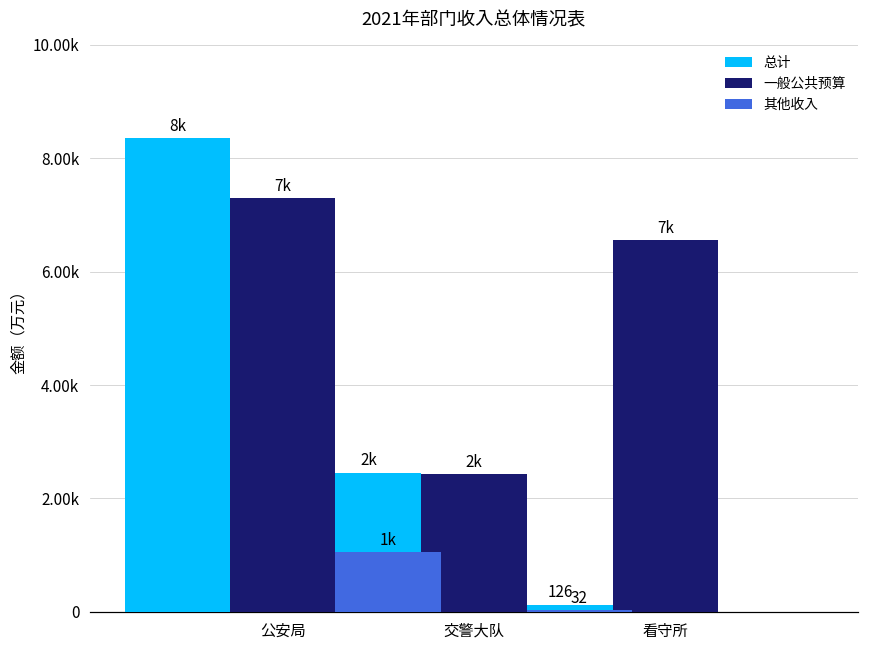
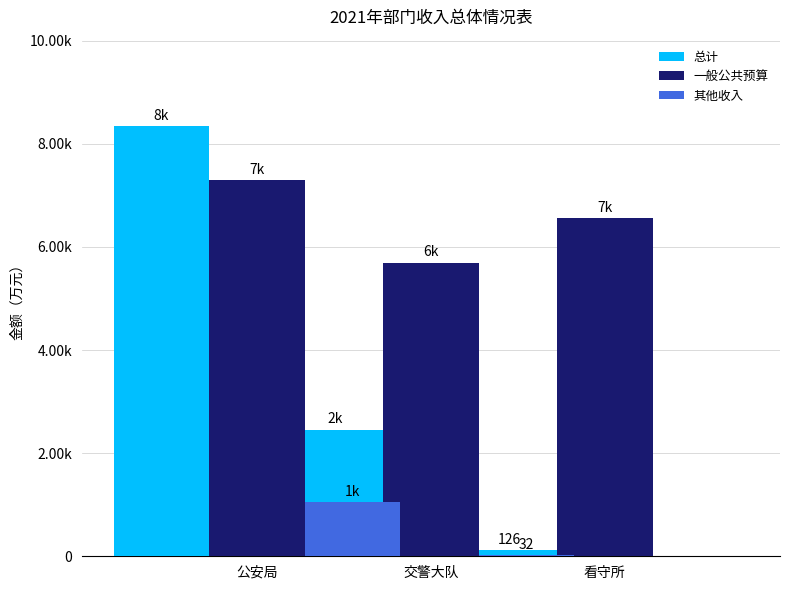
一般公共预算, 交警大队: 2k -> 6k
